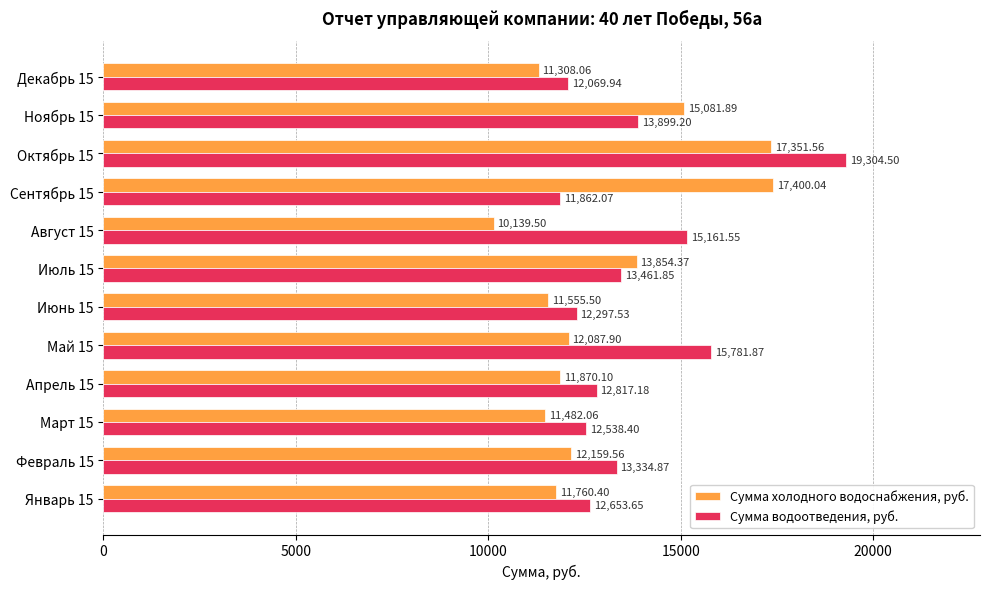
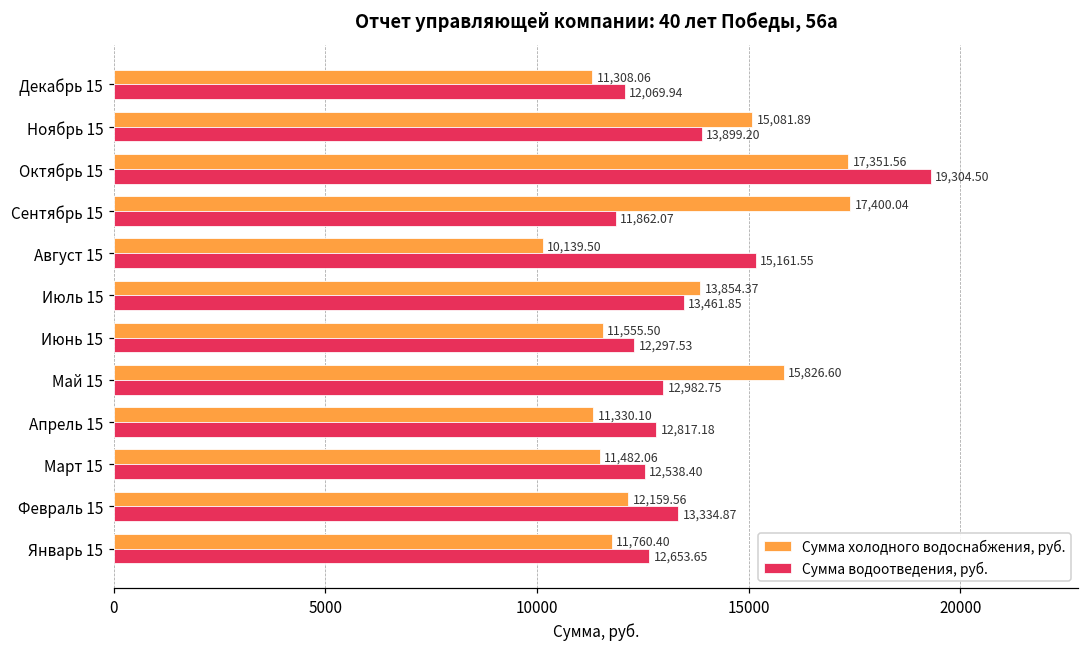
Сумма холодного водоснабжения, руб., Май 15: 12,087.90 -> 15,826.60
Сумма водоотведения, руб., Май 15: 15,781.87 -> 12,982.75
Сумма холодного водоснабжения, руб., Апрель 15: 11,870.10 -> 11,330.10
